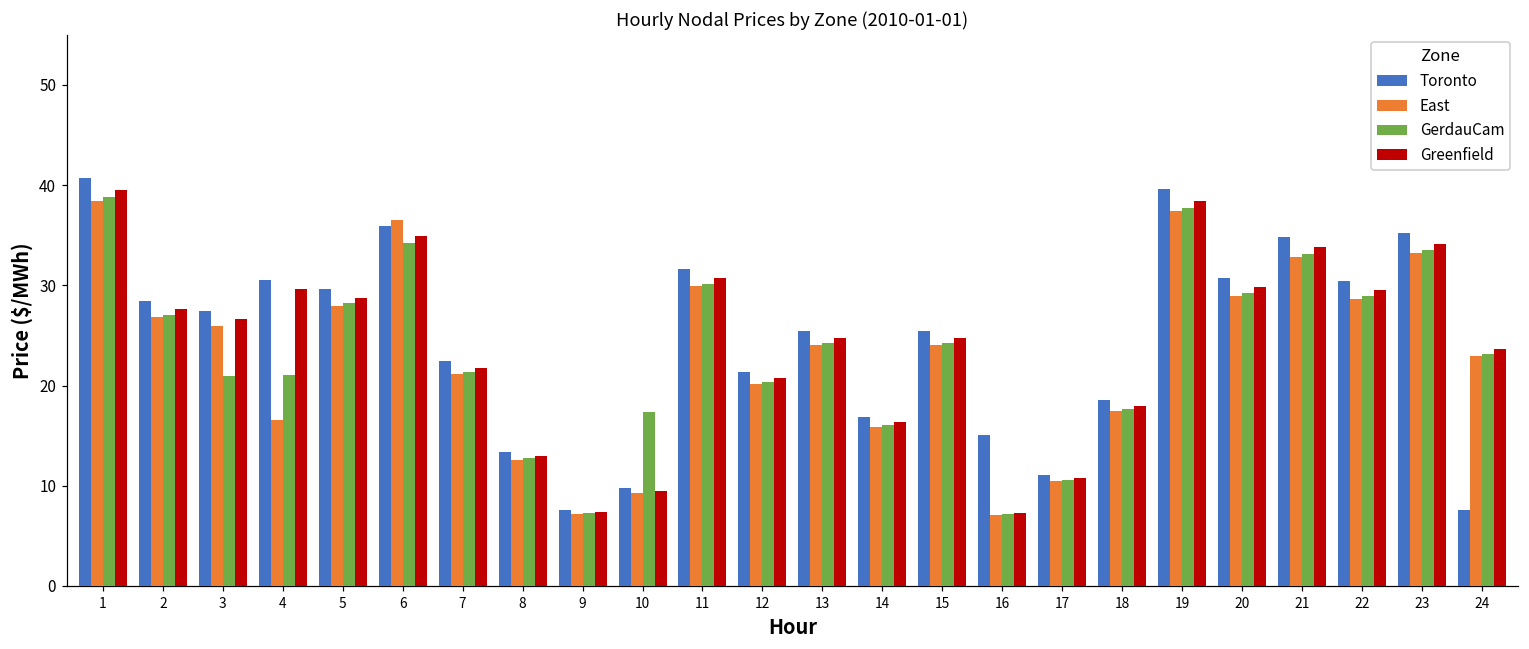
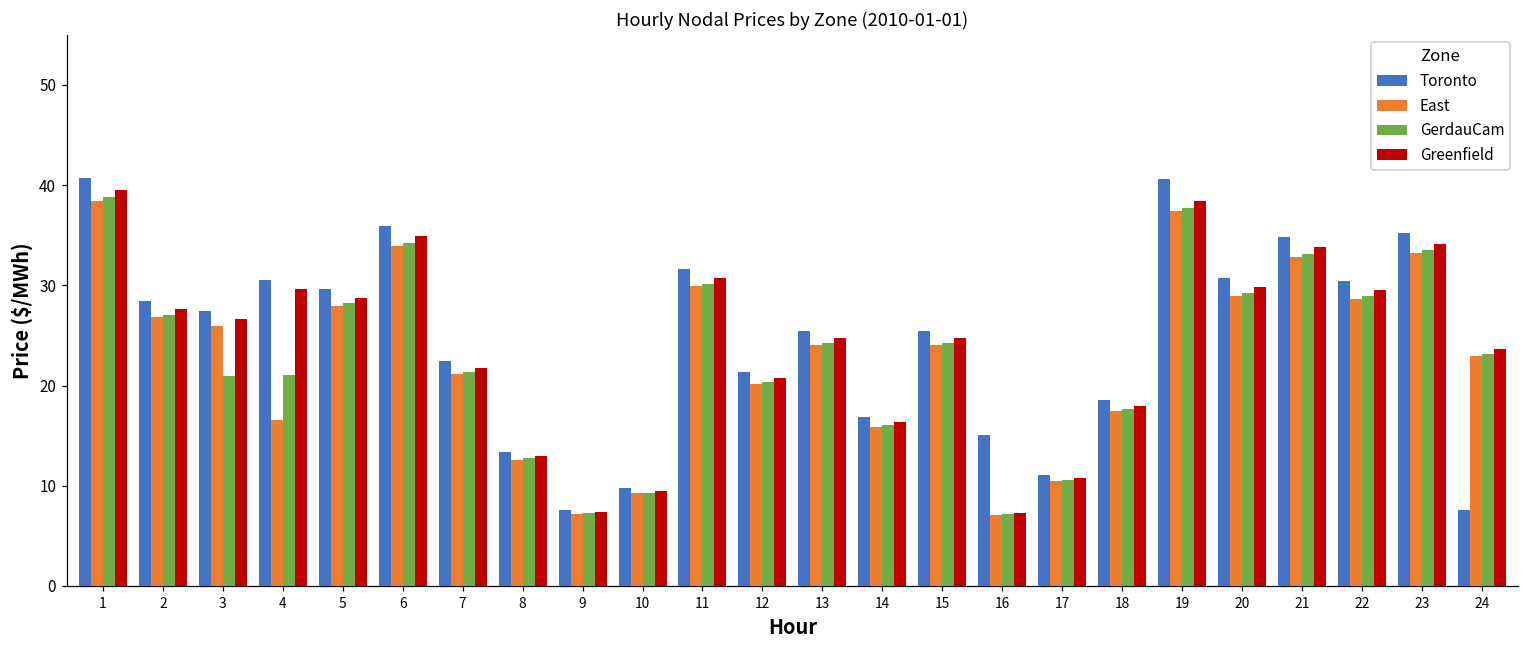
East, 6: 36 -> 34
GerdauCam, 10: 17 -> 9
Toronto, 19: 40 -> 41
